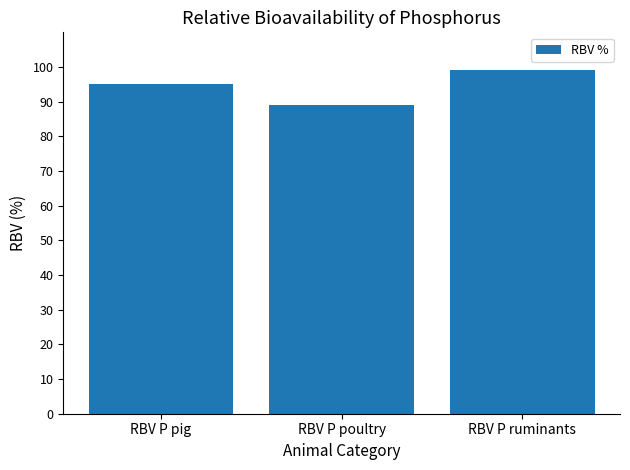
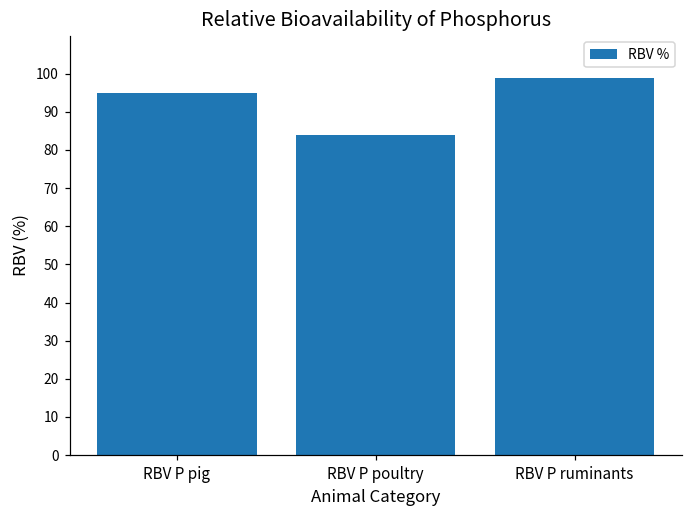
RBV P poultry: 89 -> 84
